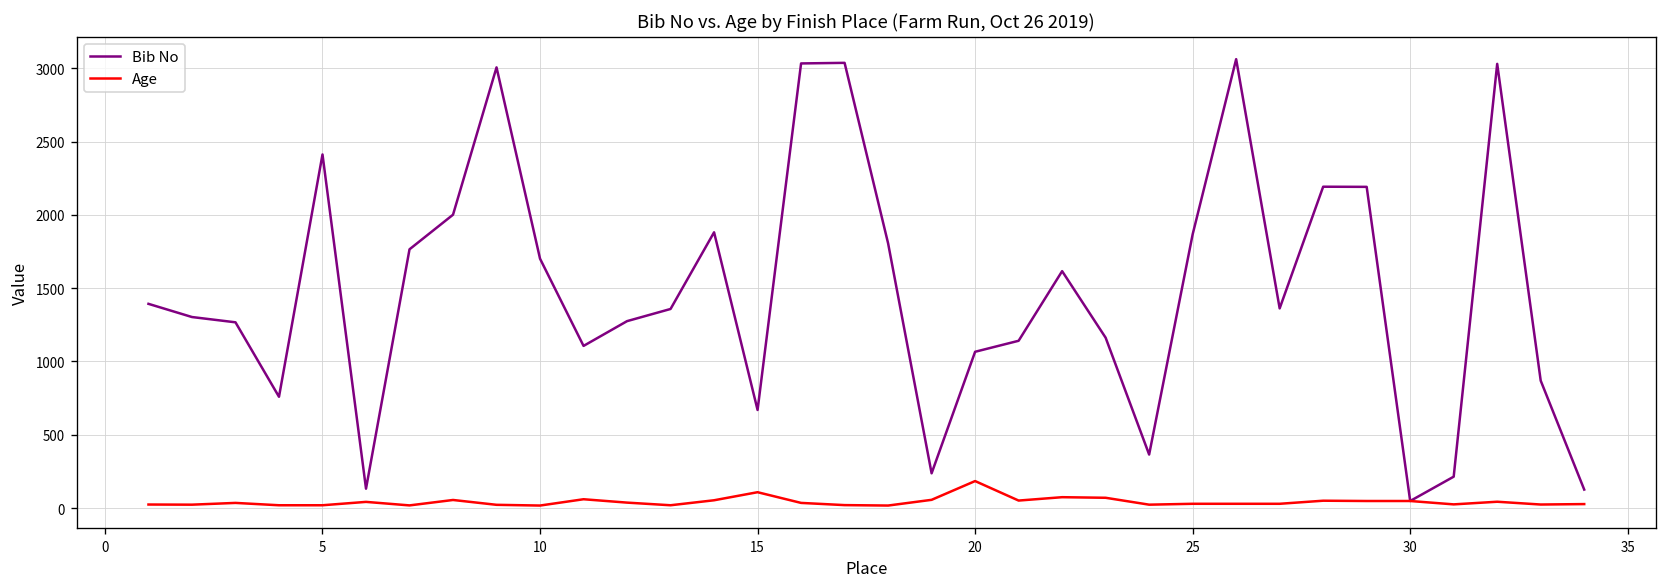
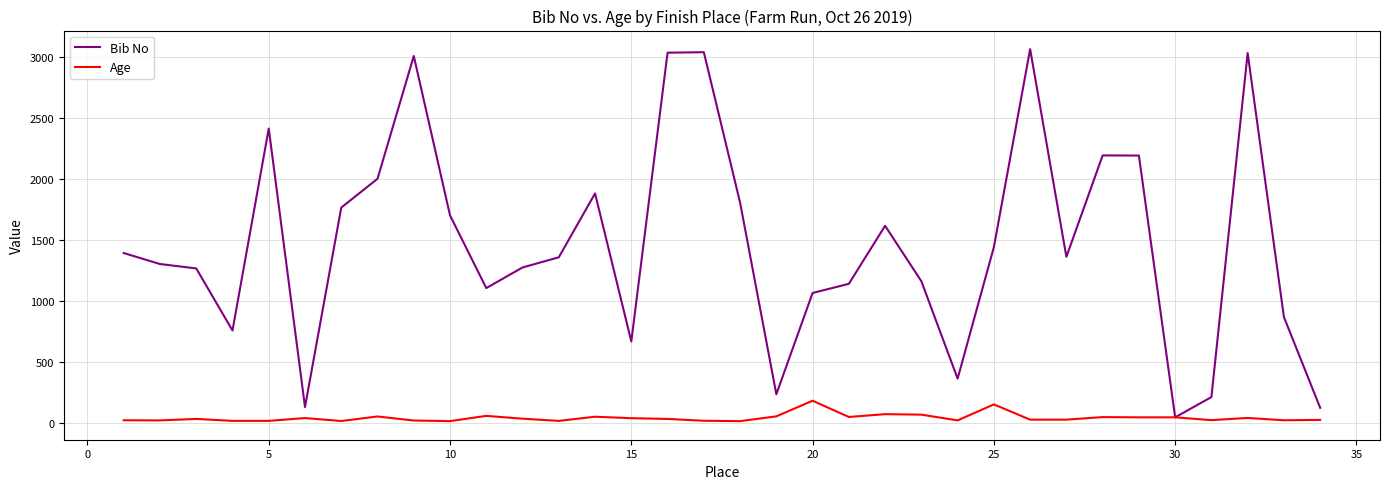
Age, 15: 110 -> 40
Bib No, 25: 1870 -> 1440
Age, 25: 30 -> 150
